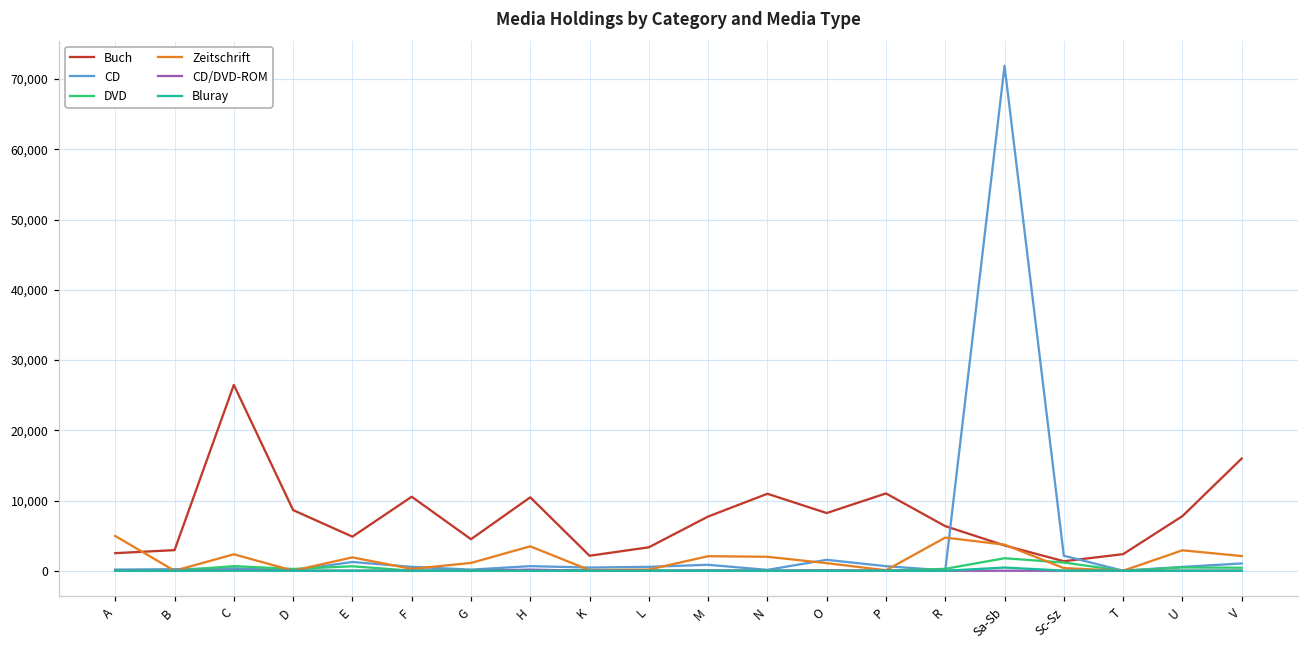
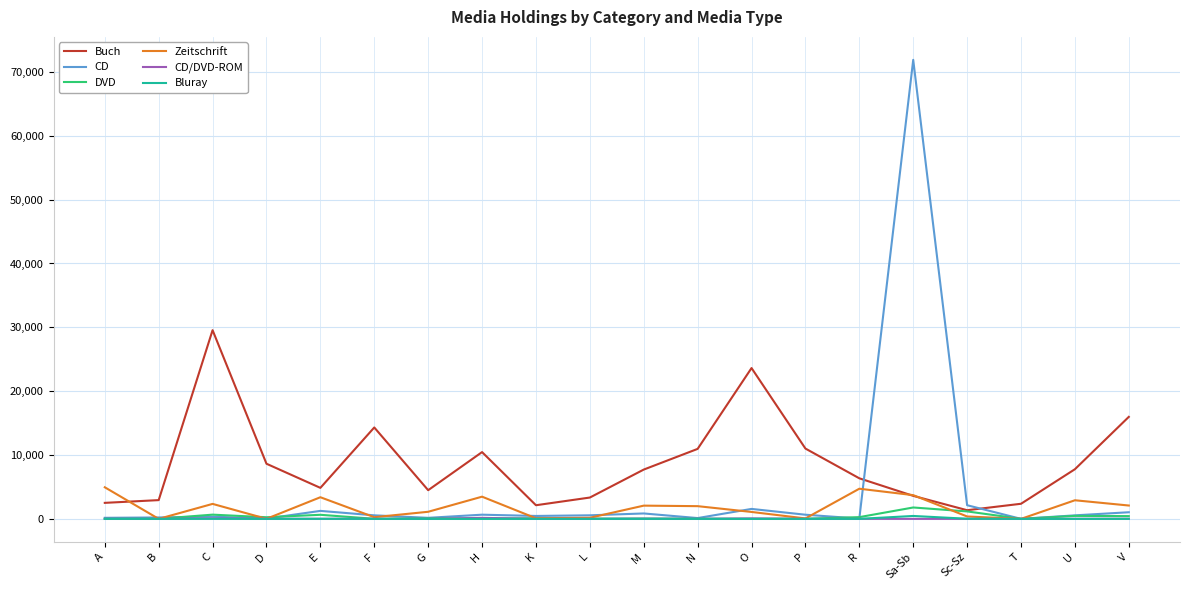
Buch, C: 26,000 -> 30,000
Zeitschrift, E: 2,000 -> 3,000
Buch, F: 11,000 -> 14,000
Buch, O: 8,000 -> 24,000
